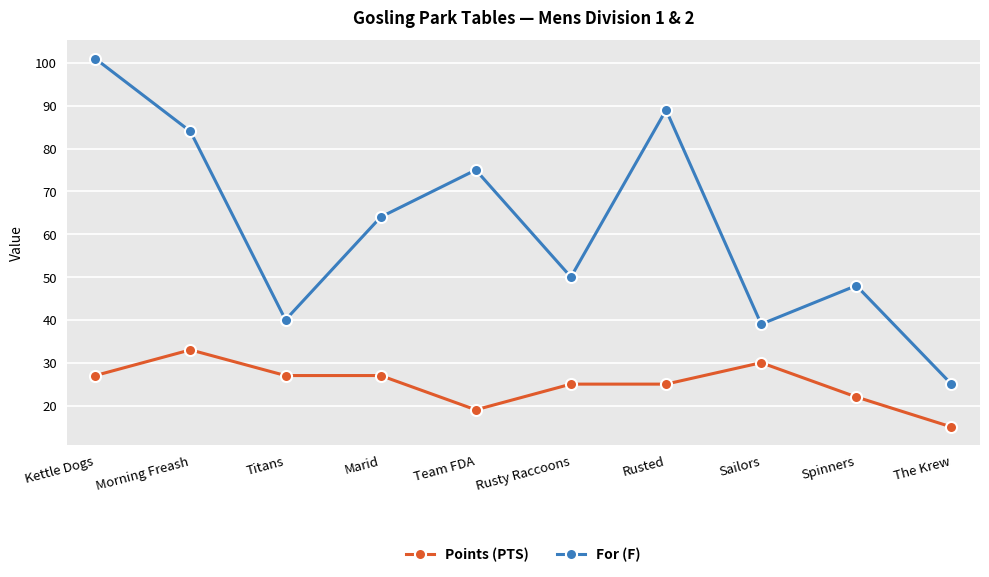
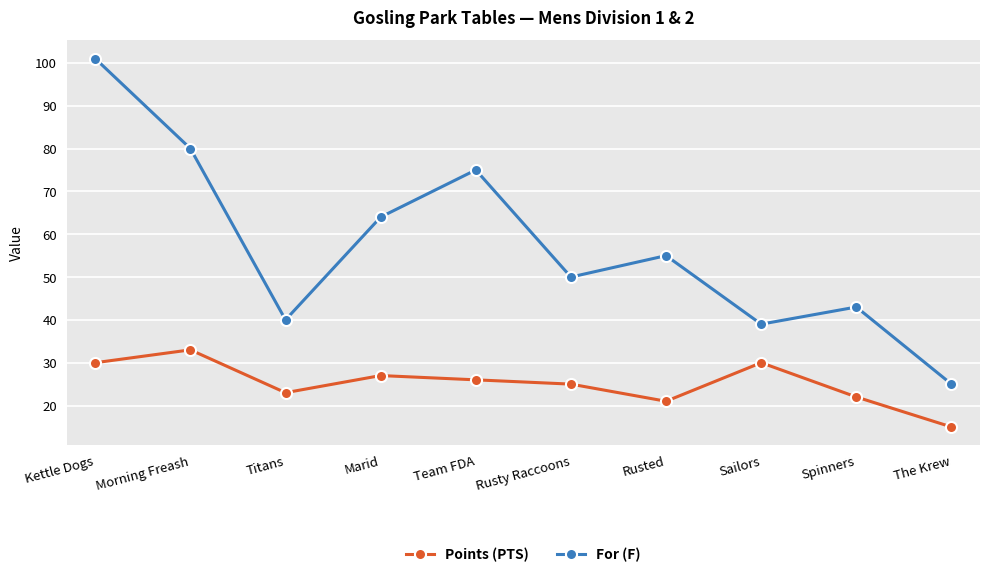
Points (PTS), Kettle Dogs: 27 -> 30
For (F), Morning Freash: 84 -> 80
Points (PTS), Titans: 27 -> 23
Points (PTS), Team FDA: 19 -> 26
Points (PTS), Rusted: 25 -> 21
For (F), Rusted: 89 -> 55
For (F), Spinners: 48 -> 43
